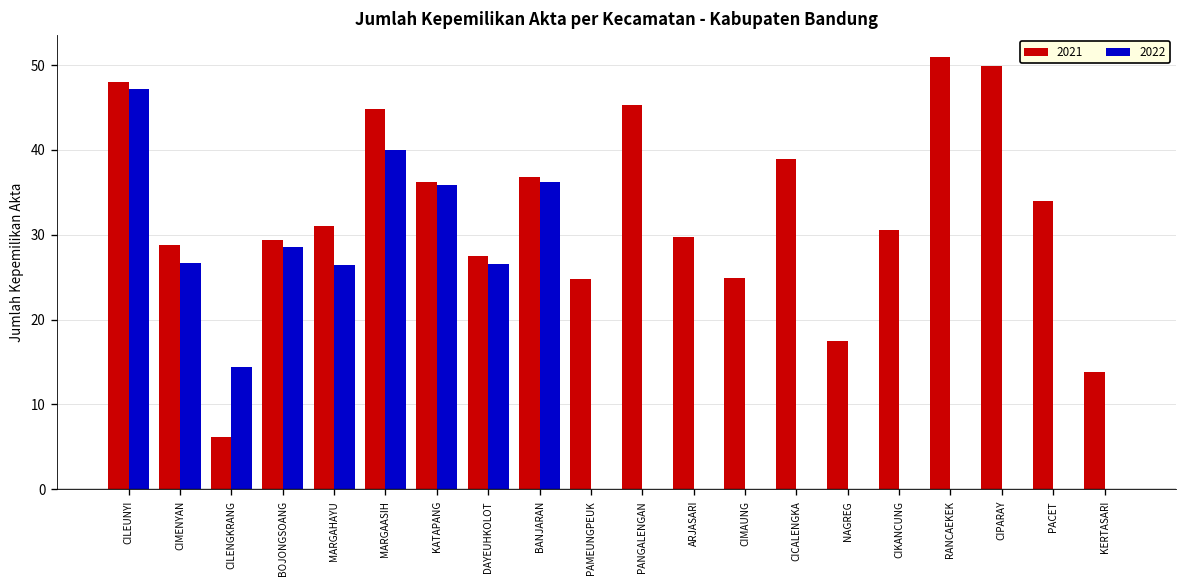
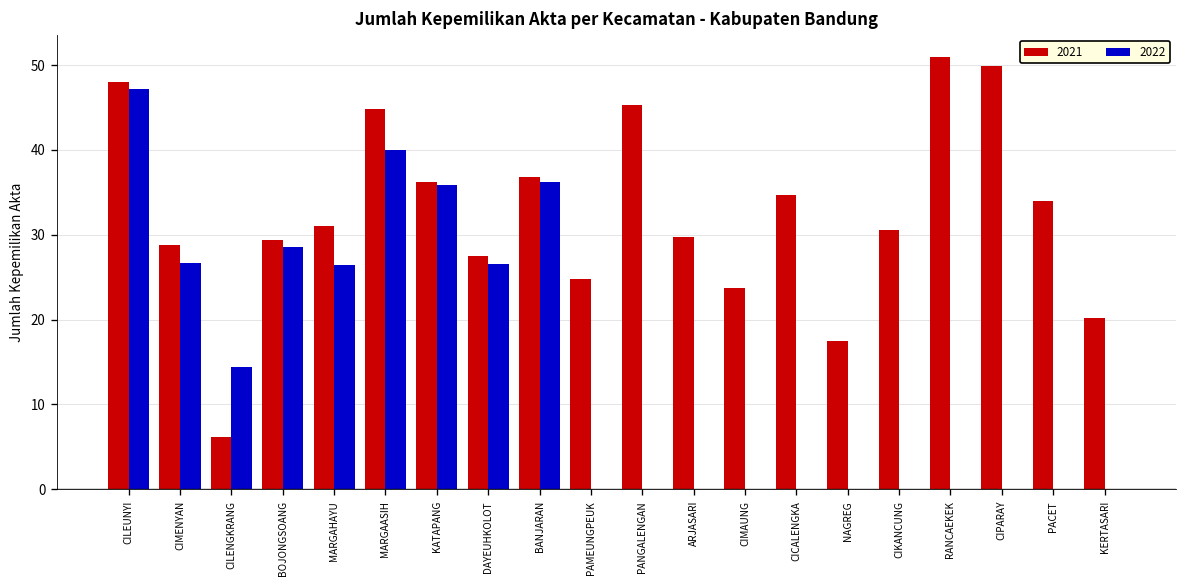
2021, CIMAUNG: 25 -> 24
2021, CICALENGKA: 39 -> 35
2021, KERTASARI: 14 -> 20
